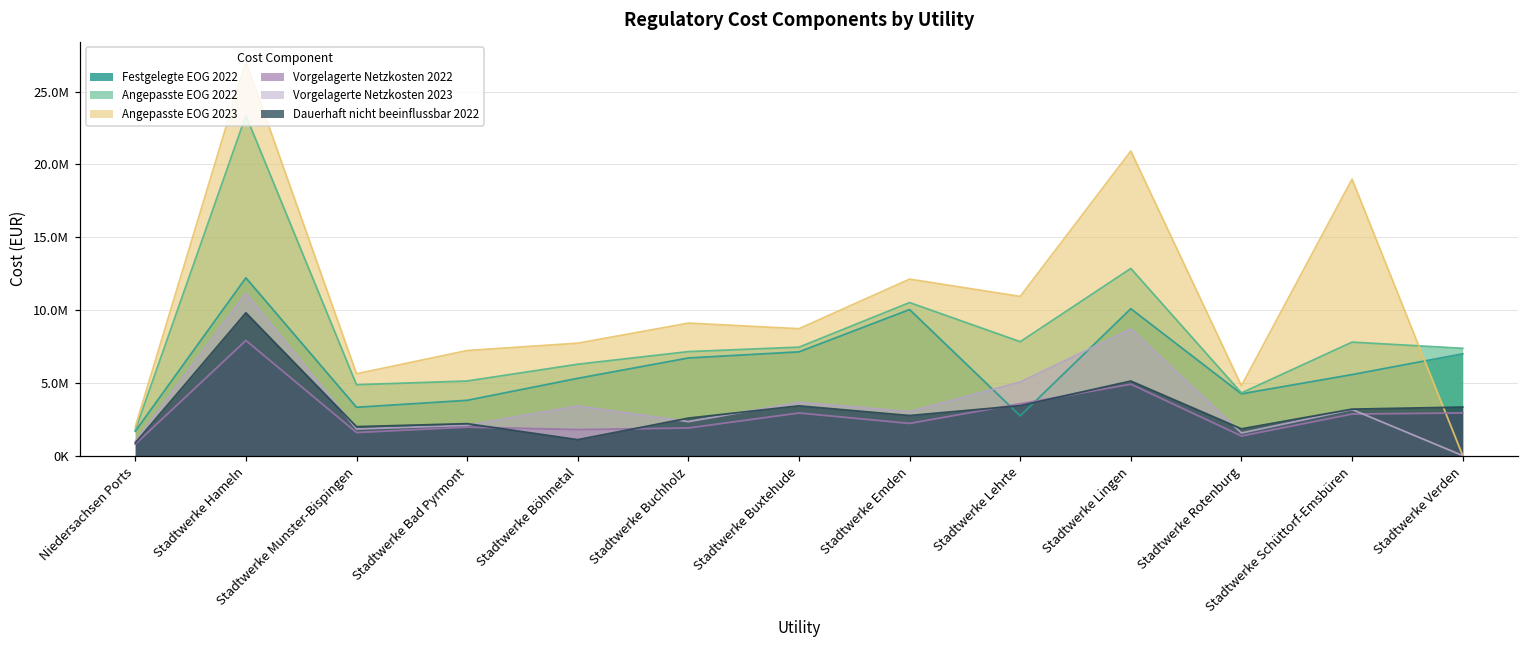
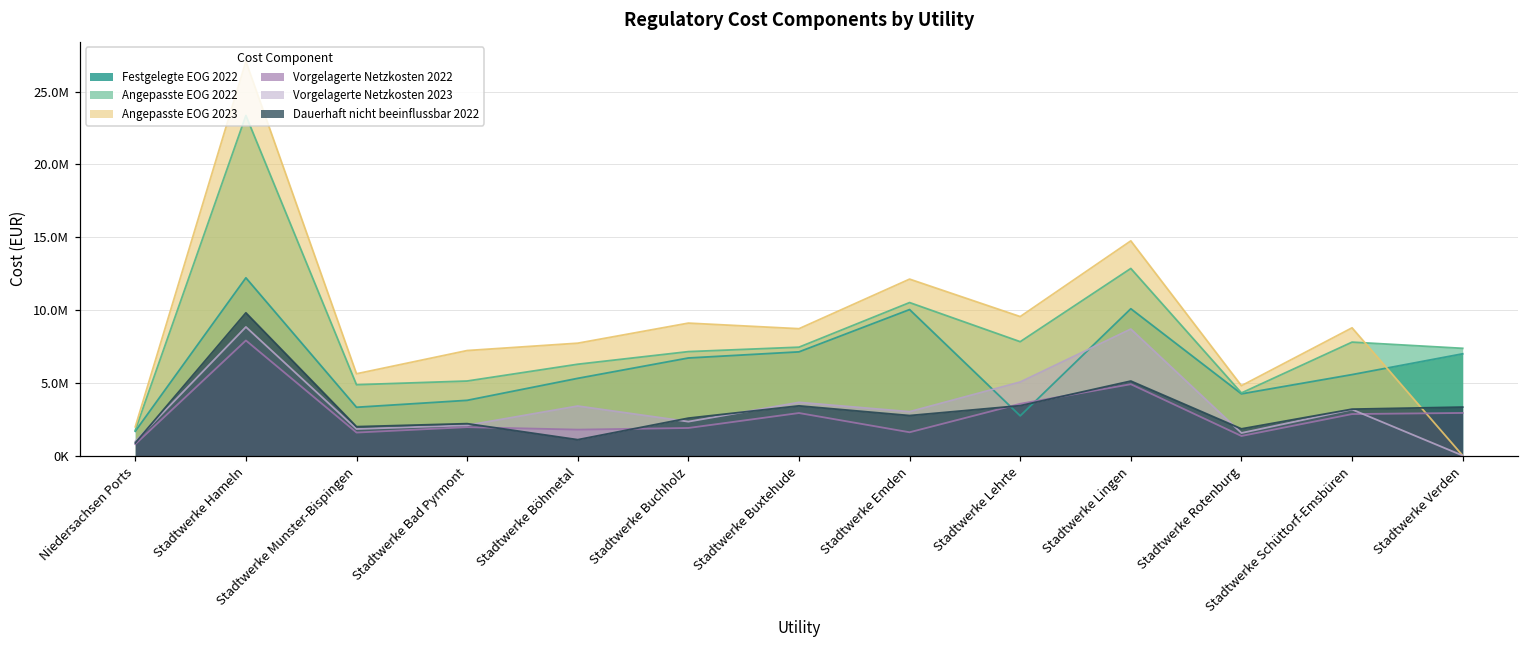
Vorgelagerte Netzkosten 2023, Stadtwerke Hameln: 11100000 -> 8800000
Vorgelagerte Netzkosten 2022, Stadtwerke Emden: 2200000 -> 1600000
Angepasste EOG 2023, Stadtwerke Lehrte: 10900000 -> 9500000
Angepasste EOG 2023, Stadtwerke Lingen: 20900000 -> 14700000
Angepasste EOG 2023, Stadtwerke Schüttorf-Emsbüren: 19000000 -> 8800000
